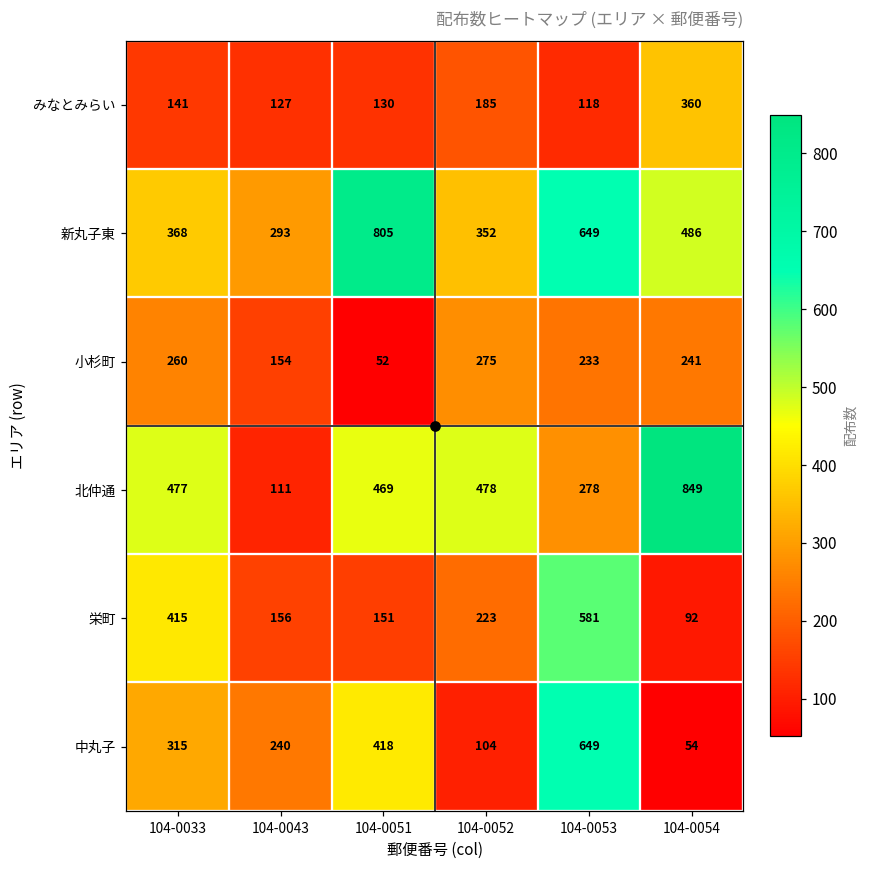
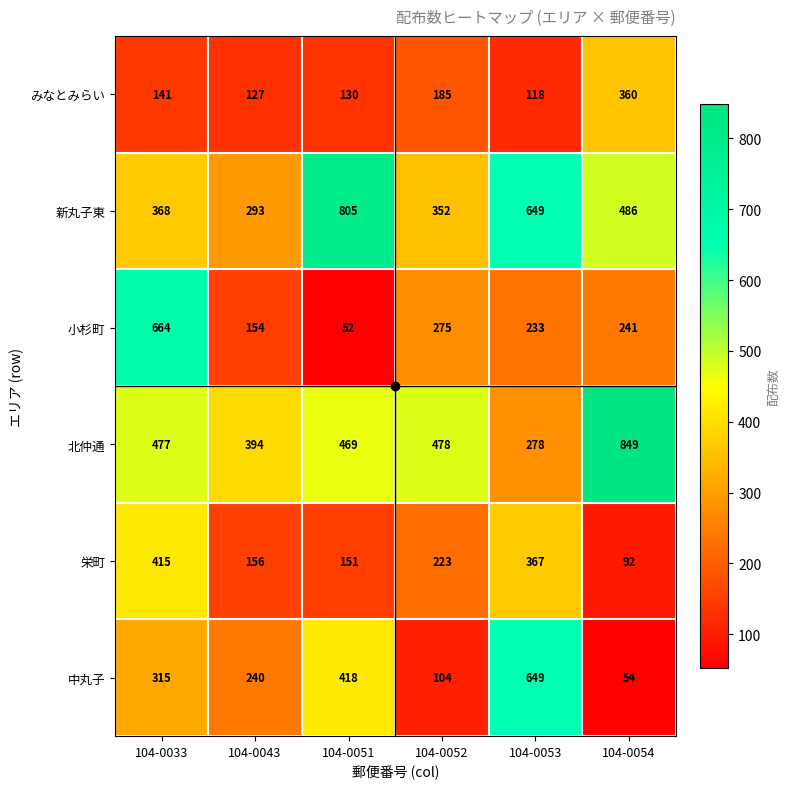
小杉町, 104-0033: 260 -> 664
北仲通, 104-0043: 111 -> 394
栄町, 104-0053: 581 -> 367
